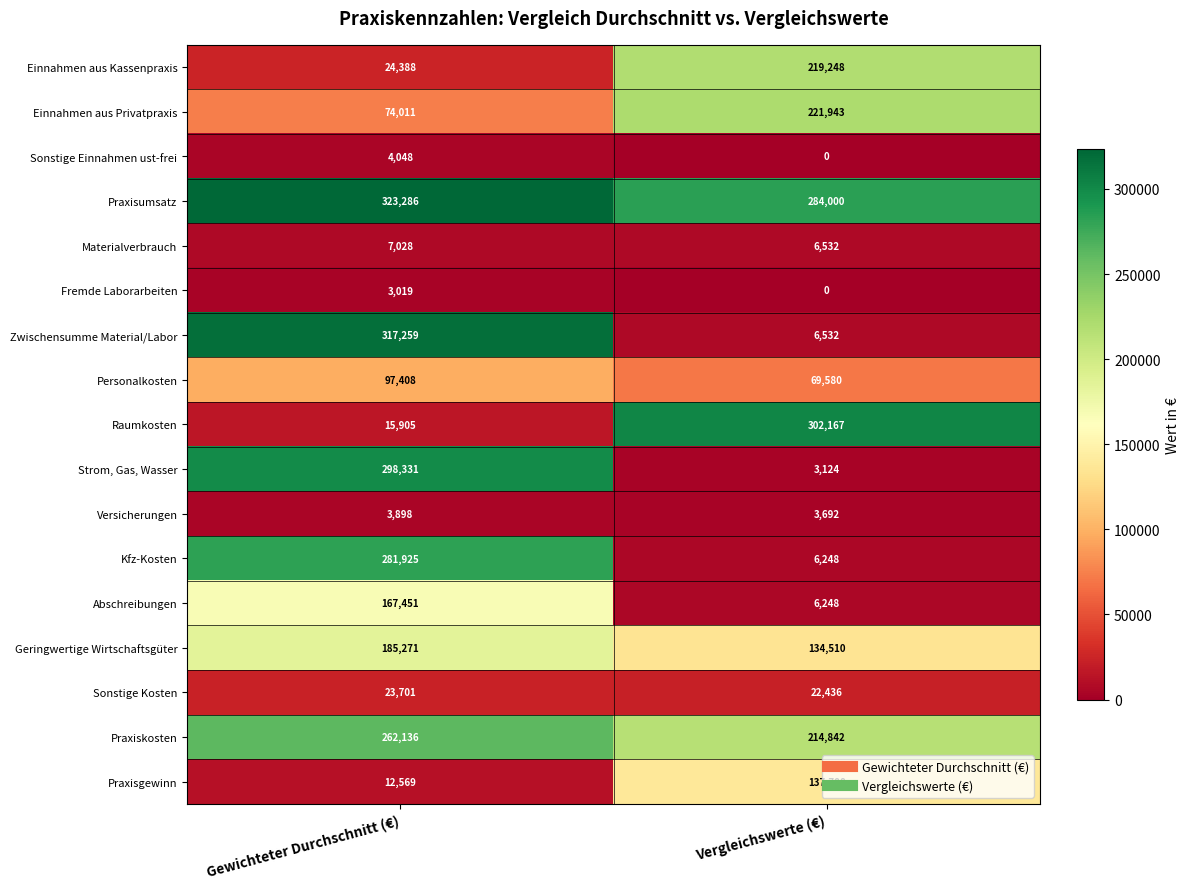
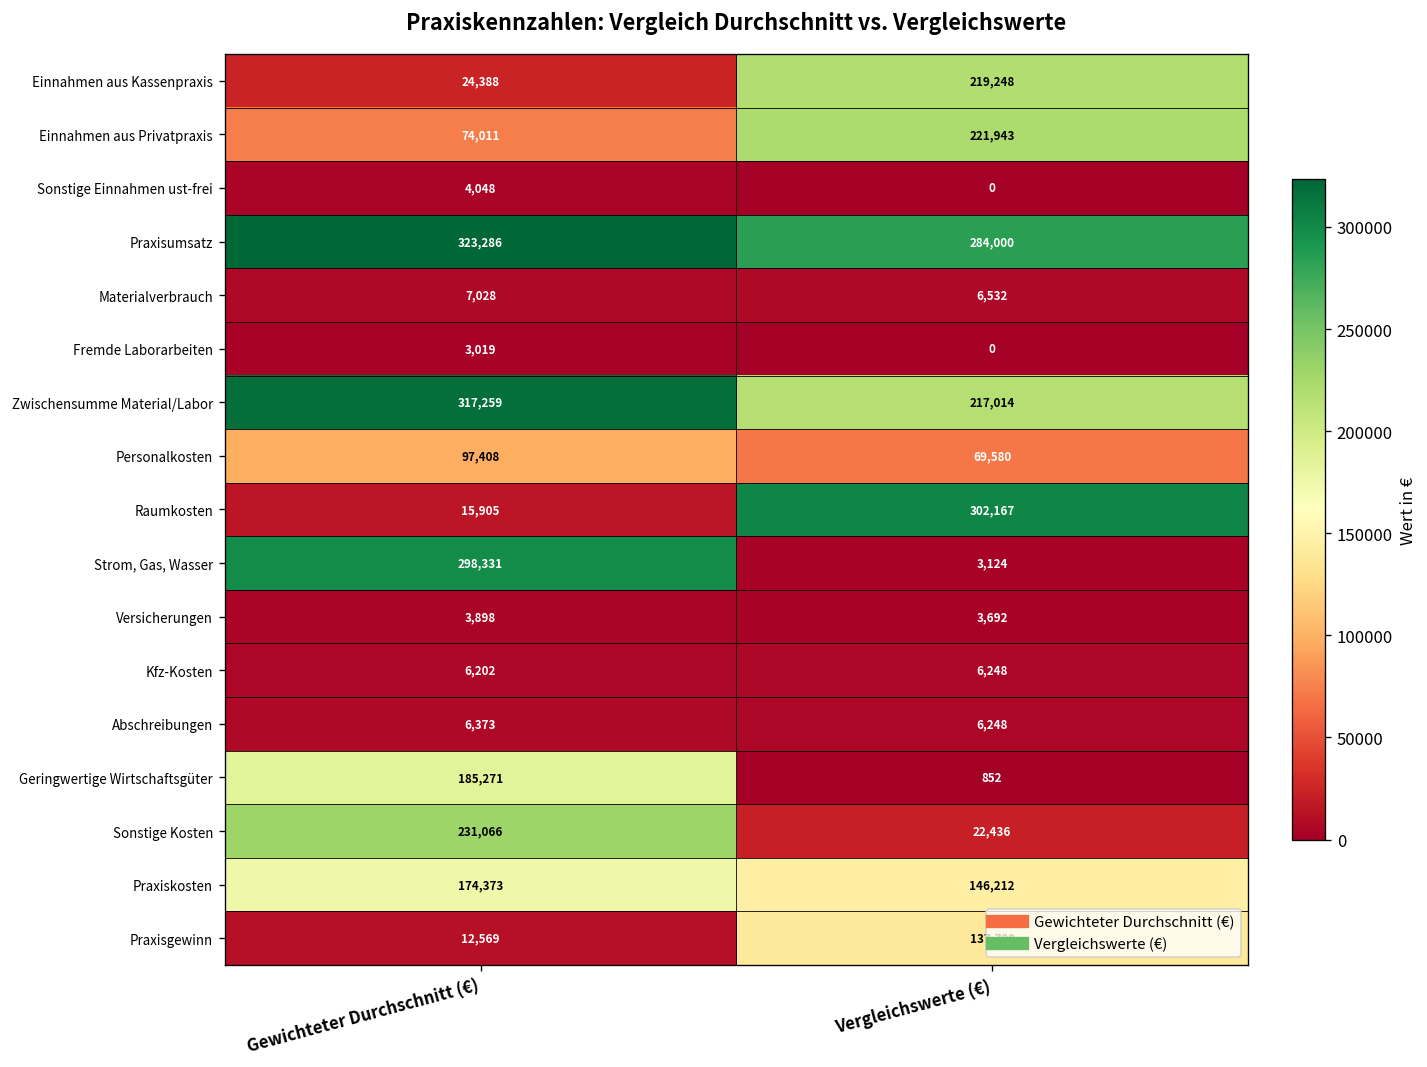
Zwischensumme Material/Labor, Vergleichswerte (€): 6,532 -> 217,014
Kfz-Kosten, Gewichteter Durchschnitt (€): 281,925 -> 6,202
Abschreibungen, Gewichteter Durchschnitt (€): 167,451 -> 6,373
Geringwertige Wirtschaftsgüter, Vergleichswerte (€): 134,510 -> 852
Sonstige Kosten, Gewichteter Durchschnitt (€): 23,701 -> 231,066
Praxiskosten, Gewichteter Durchschnitt (€): 262,136 -> 174,373
Praxiskosten, Vergleichswerte (€): 214,842 -> 146,212
